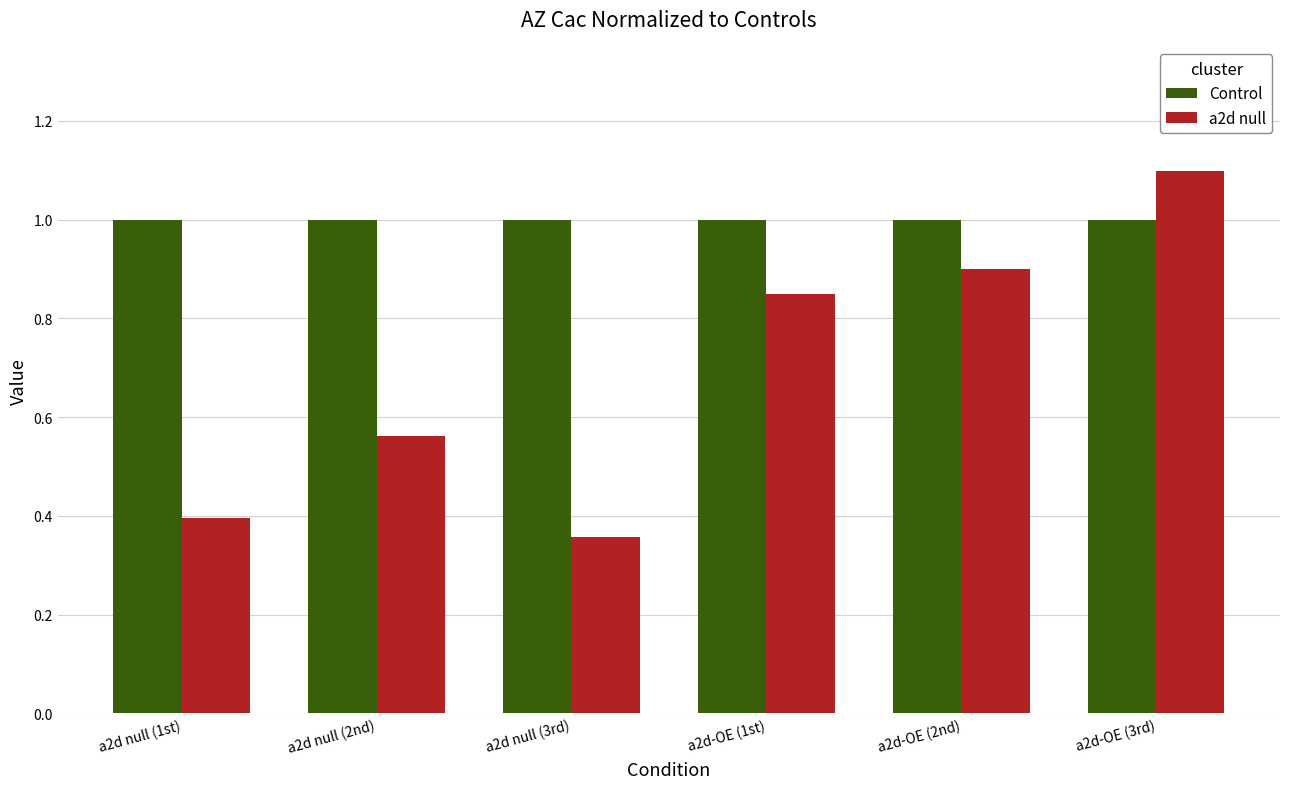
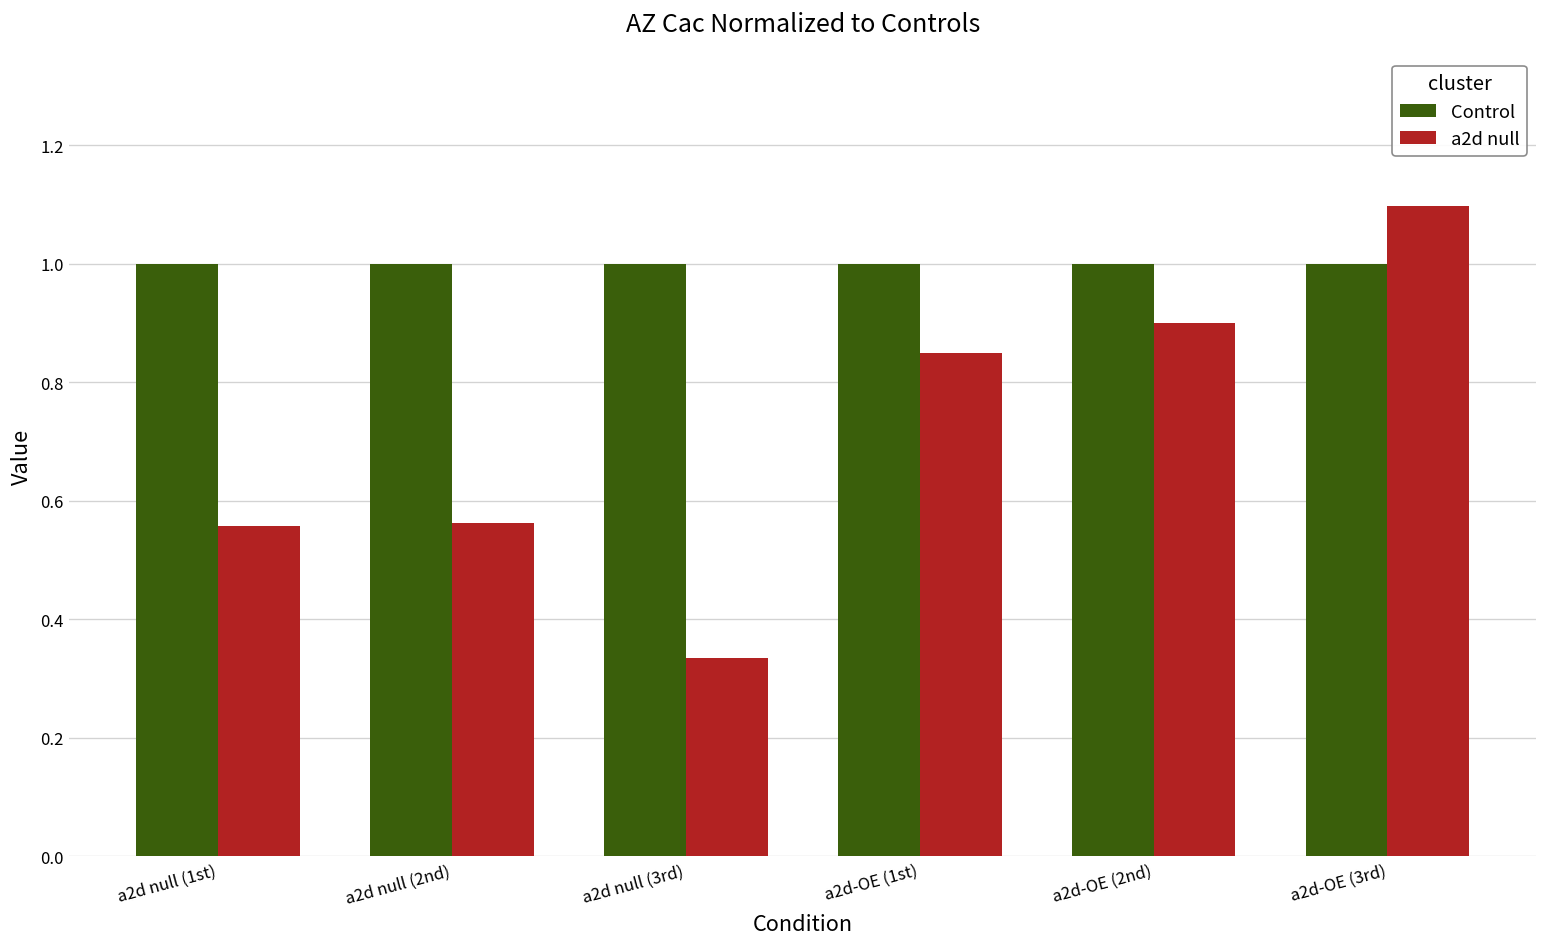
a2d null, a2d null (1st): 0.40 -> 0.56
a2d null, a2d null (3rd): 0.36 -> 0.33
